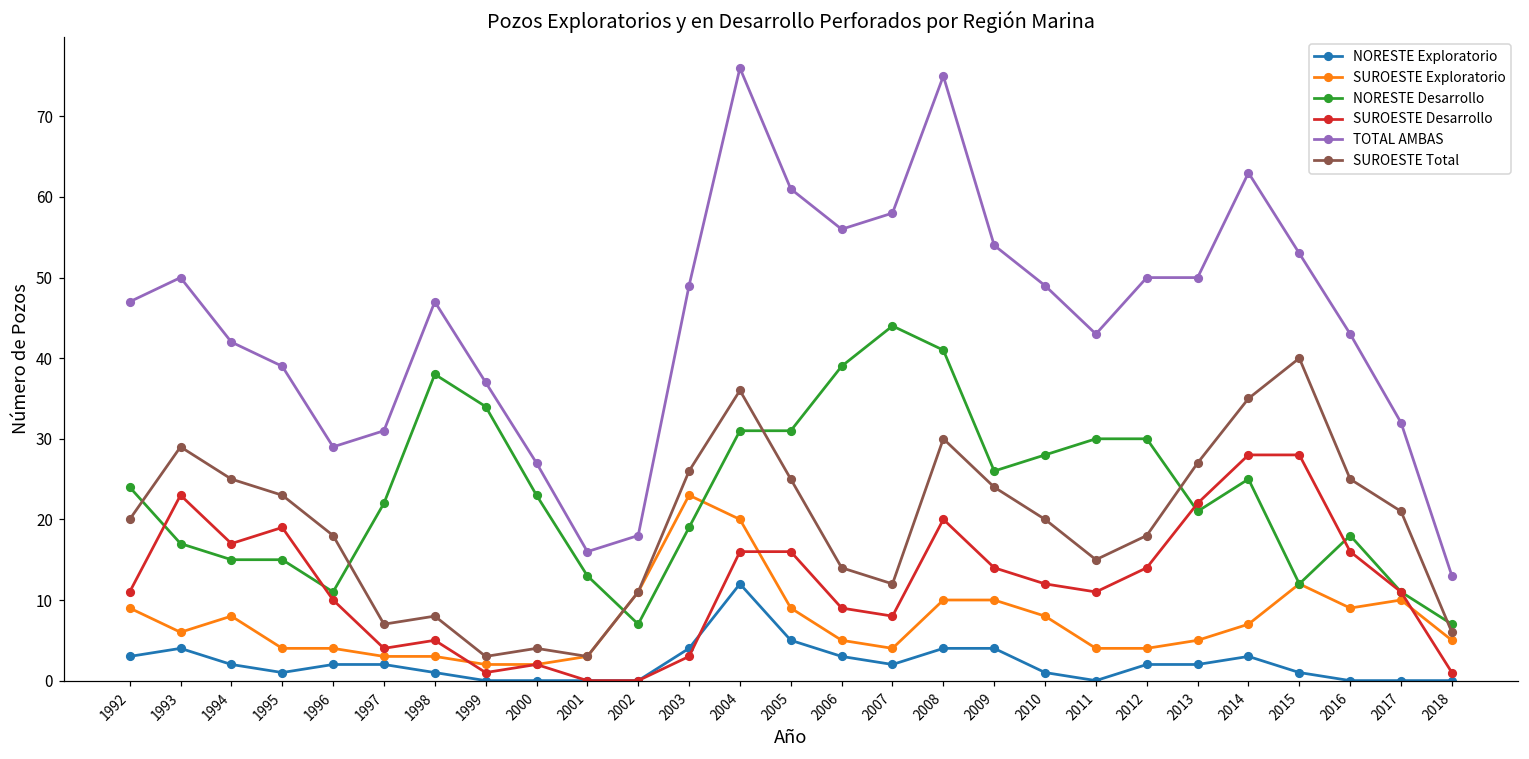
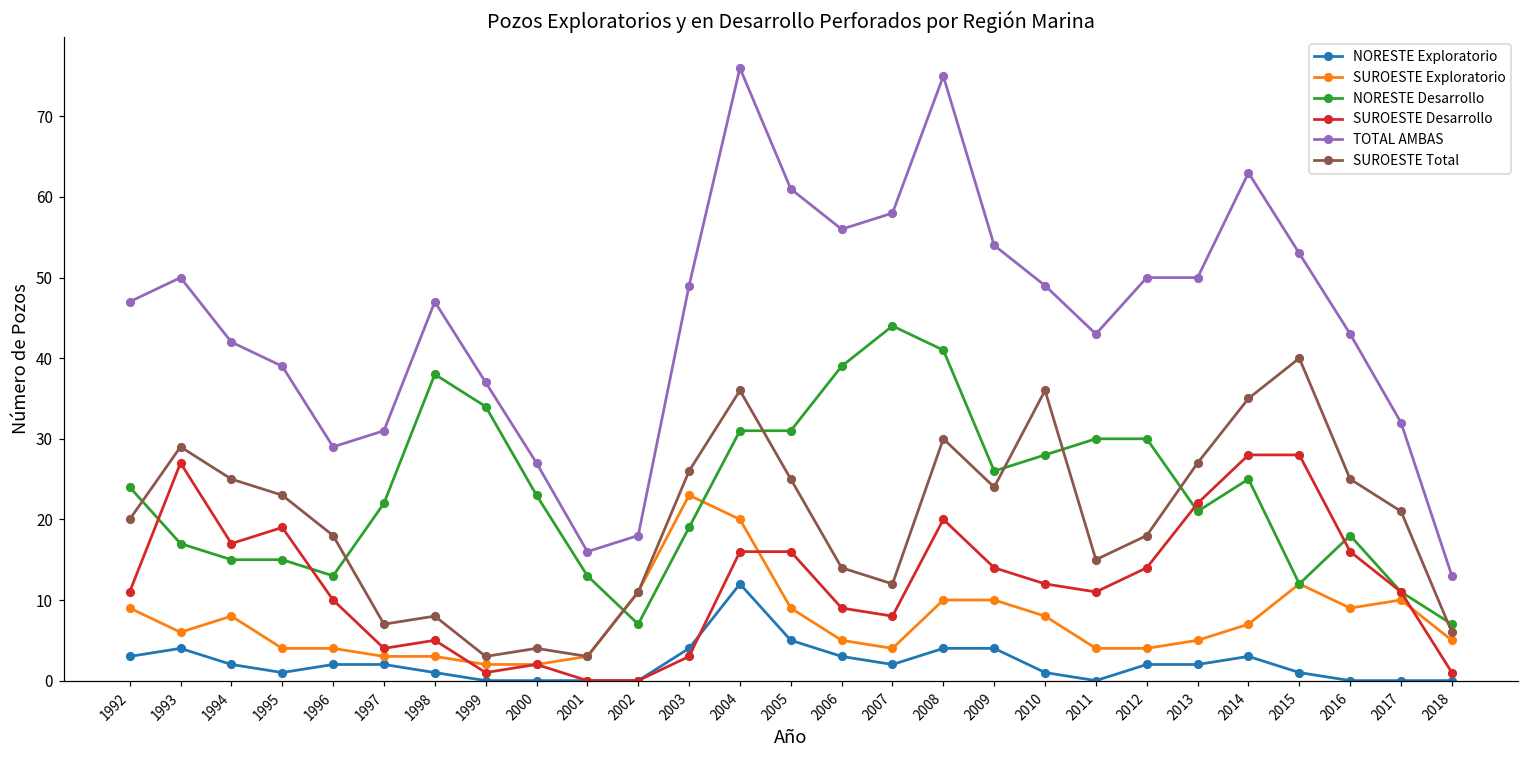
SUROESTE Desarrollo, 1993: 23 -> 27
NORESTE Desarrollo, 1996: 11 -> 13
SUROESTE Total, 2010: 20 -> 36
